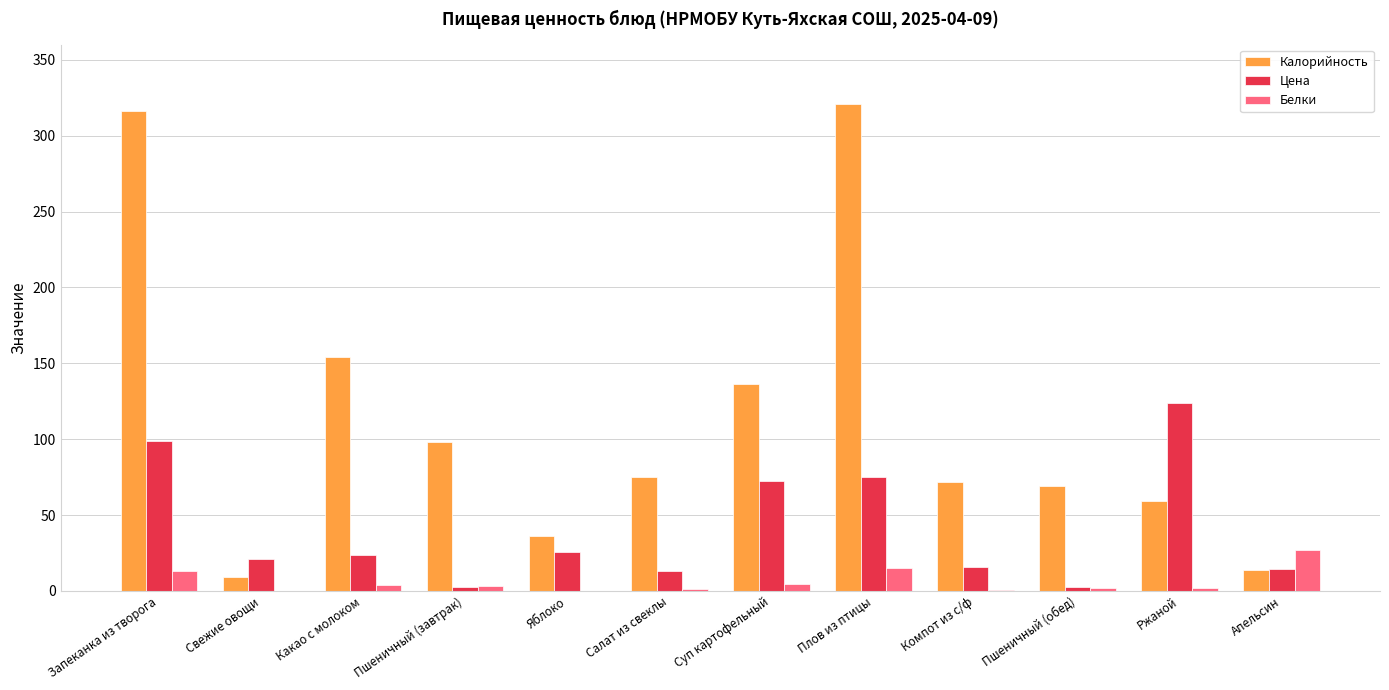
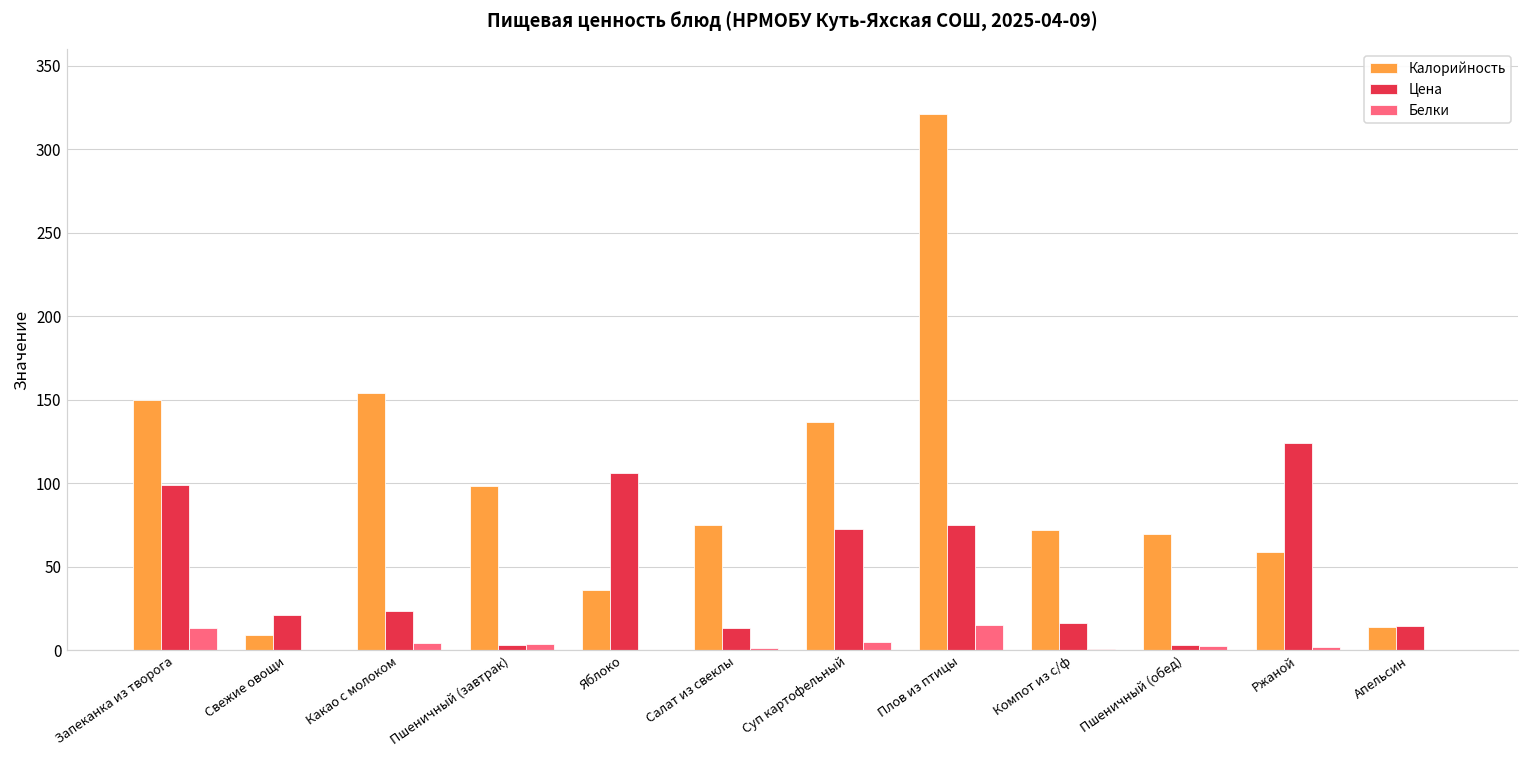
Калорийность, Запеканка из творога: 316 -> 150
Цена, Яблоко: 26 -> 106
Белки, Апельсин: 27 -> 0
